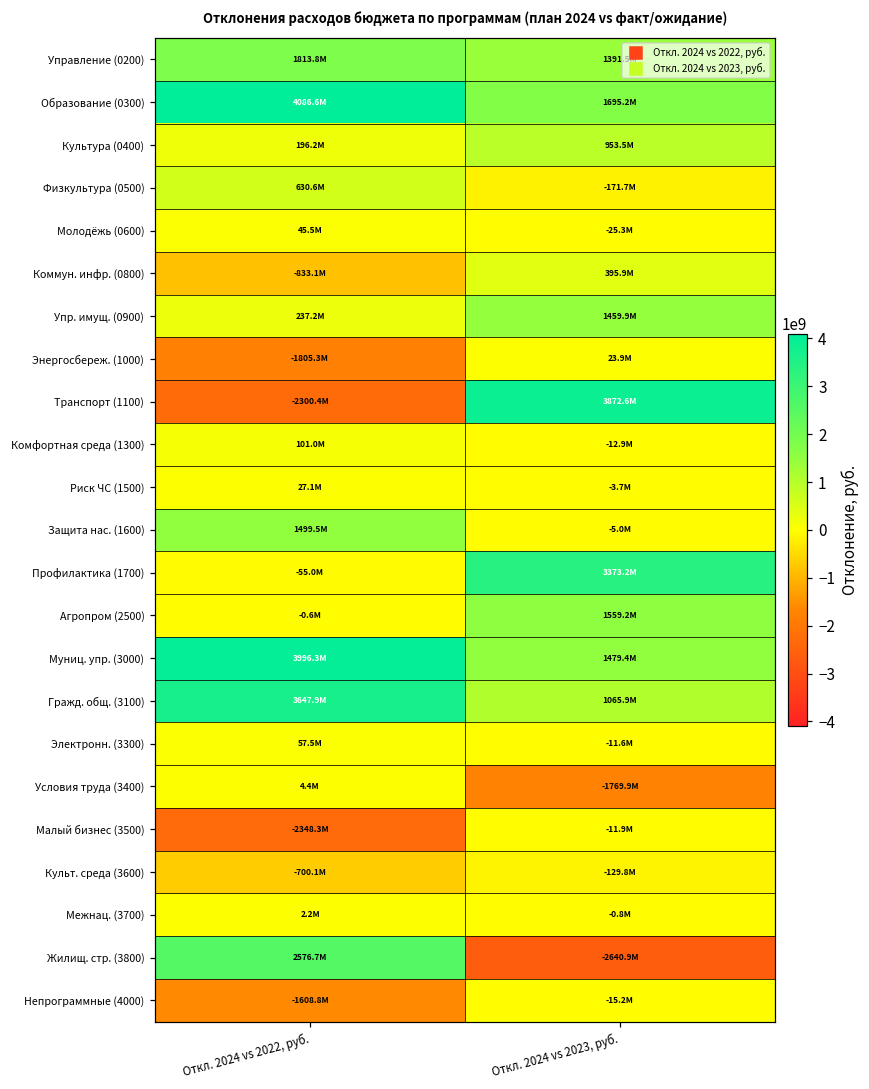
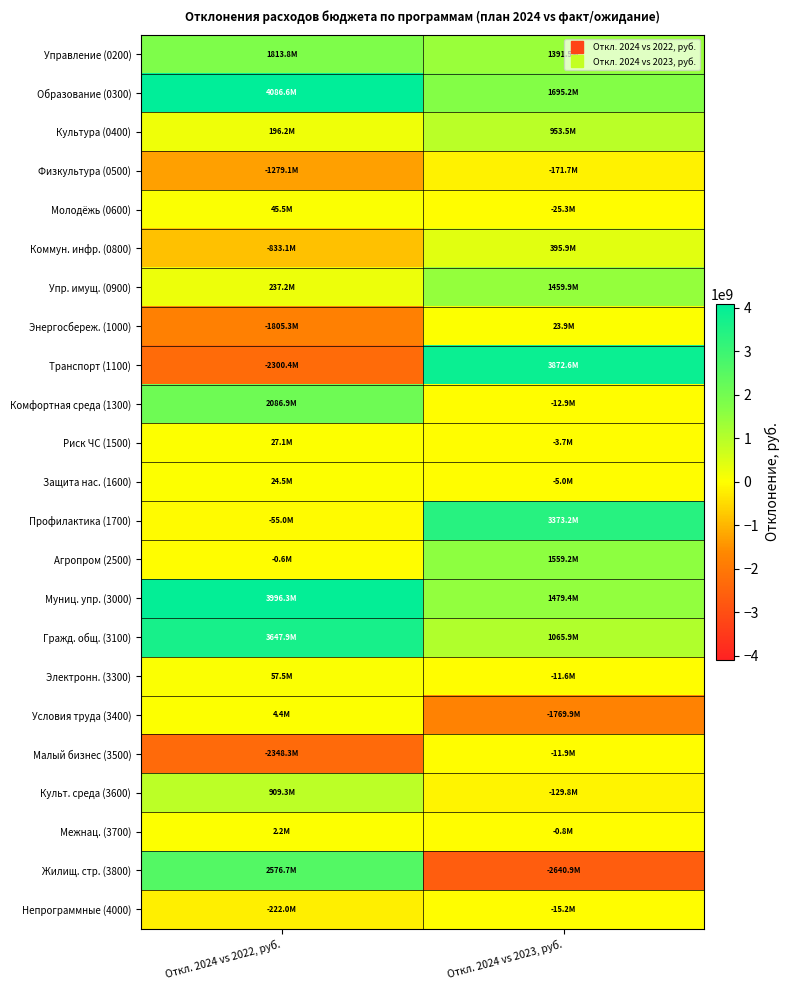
Физкультура (0500), Откл. 2024 vs 2022, руб.: 630.6M -> -1279.1M
Комфортная среда (1300), Откл. 2024 vs 2022, руб.: 101.0M -> 2086.9M
Защита нас. (1600), Откл. 2024 vs 2022, руб.: 1499.5M -> 24.5M
Культ. среда (3600), Откл. 2024 vs 2022, руб.: -700.1M -> 909.3M
Непрограммные (4000), Откл. 2024 vs 2022, руб.: -1608.8M -> -222.0M
